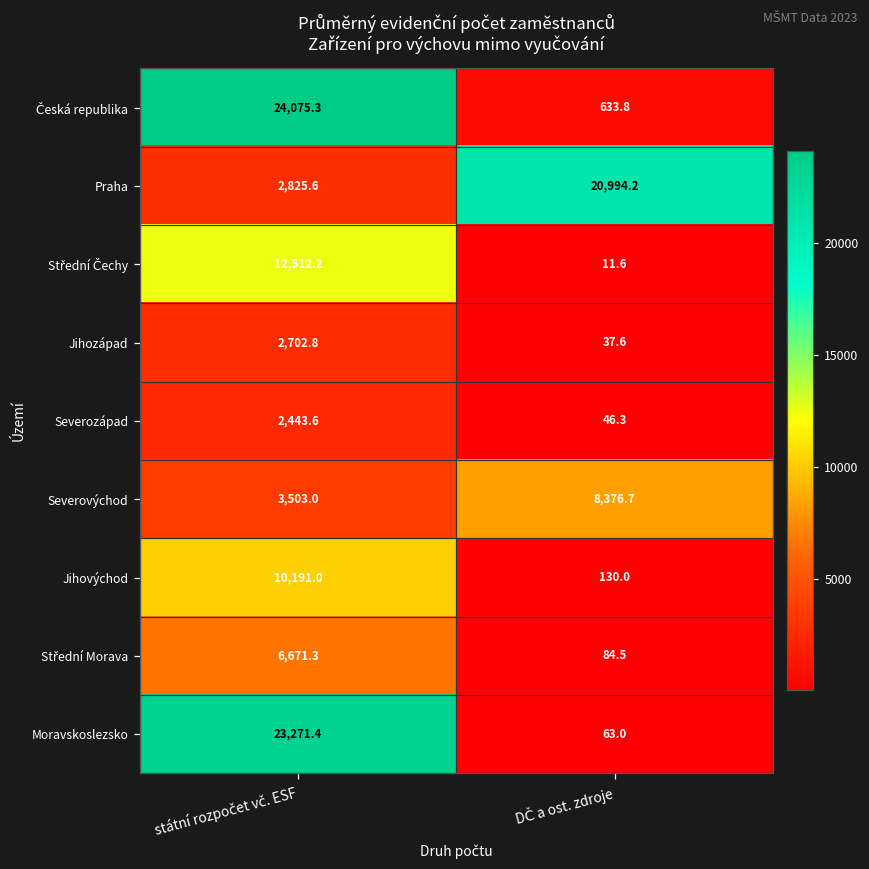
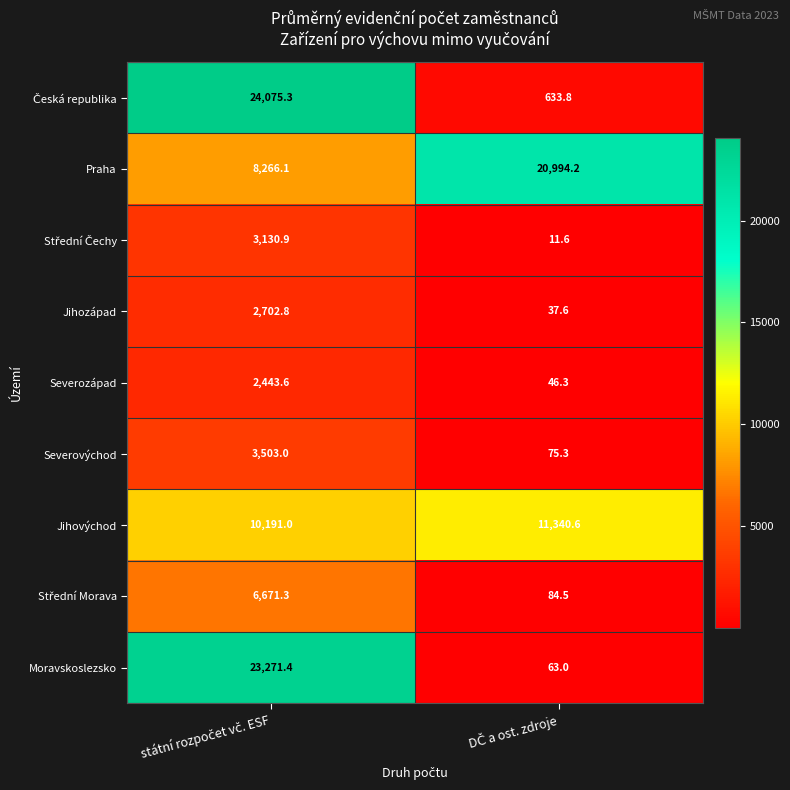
Praha, státní rozpočet vč. ESF: 2,825.6 -> 8,266.1
Střední Čechy, státní rozpočet vč. ESF: 12,512.2 -> 3,130.9
Severovýchod, DČ a ost. zdroje: 8,376.7 -> 75.3
Jihovýchod, DČ a ost. zdroje: 130.0 -> 11,340.6
